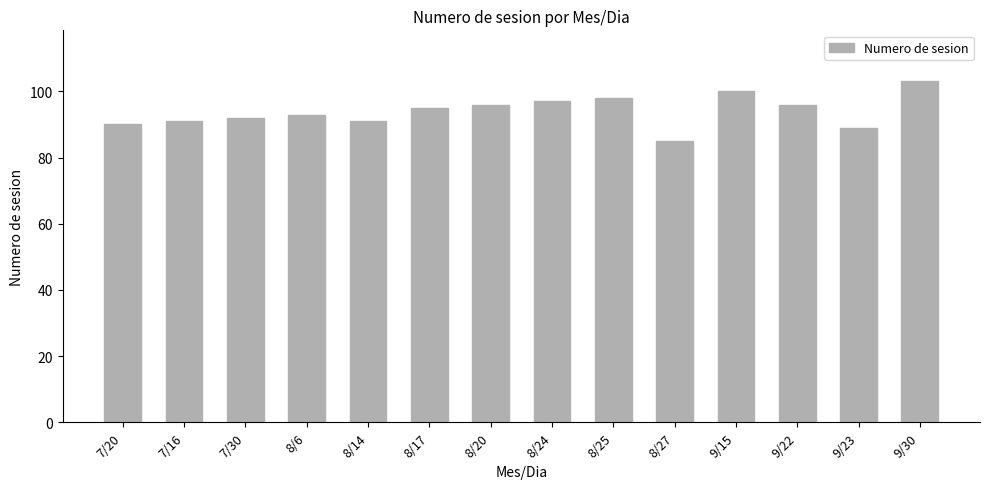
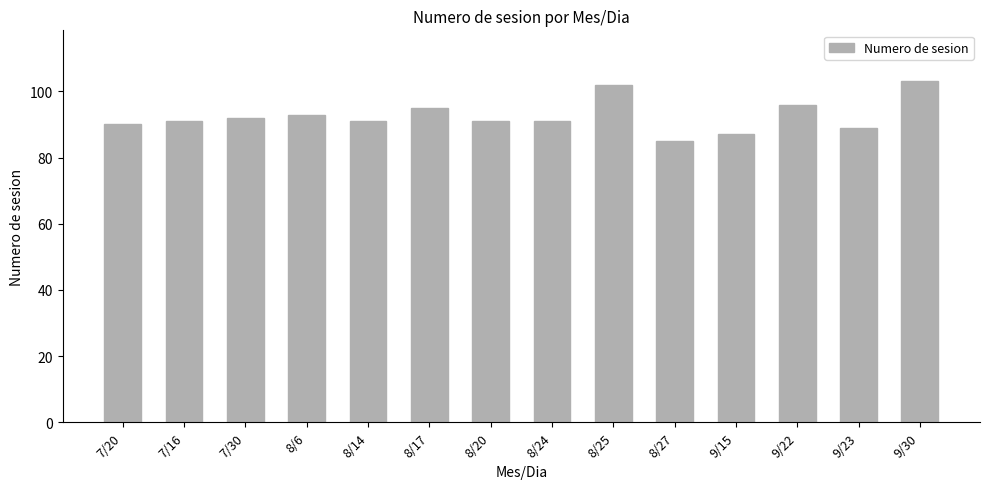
8/20: 96 -> 91
8/24: 97 -> 91
8/25: 98 -> 102
9/15: 100 -> 87
